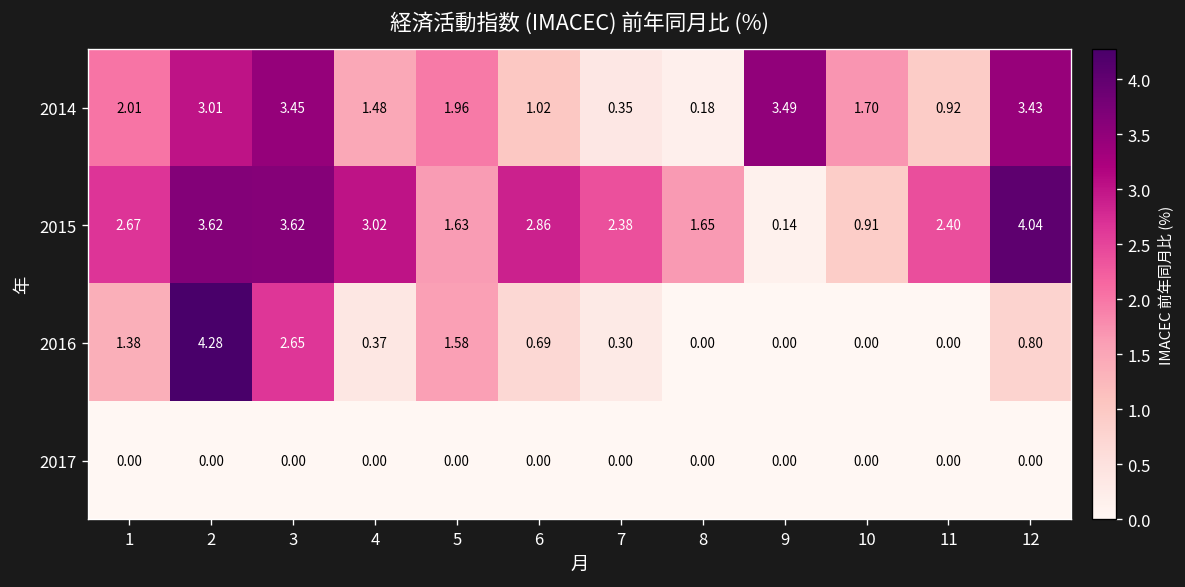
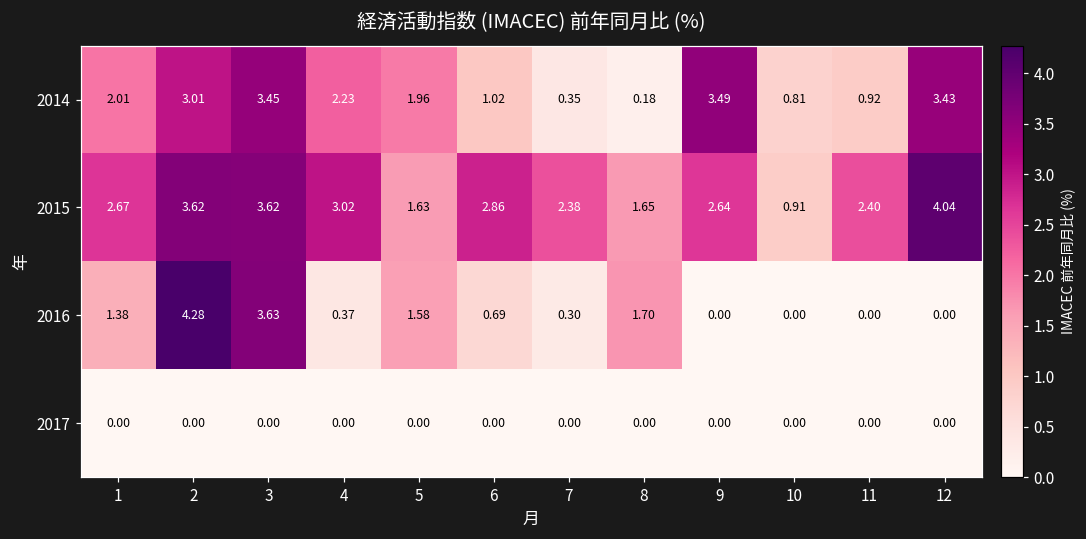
2014, 4: 1.48 -> 2.23
2014, 10: 1.70 -> 0.81
2015, 9: 0.14 -> 2.64
2016, 3: 2.65 -> 3.63
2016, 8: 0.00 -> 1.70
2016, 12: 0.80 -> 0.00
